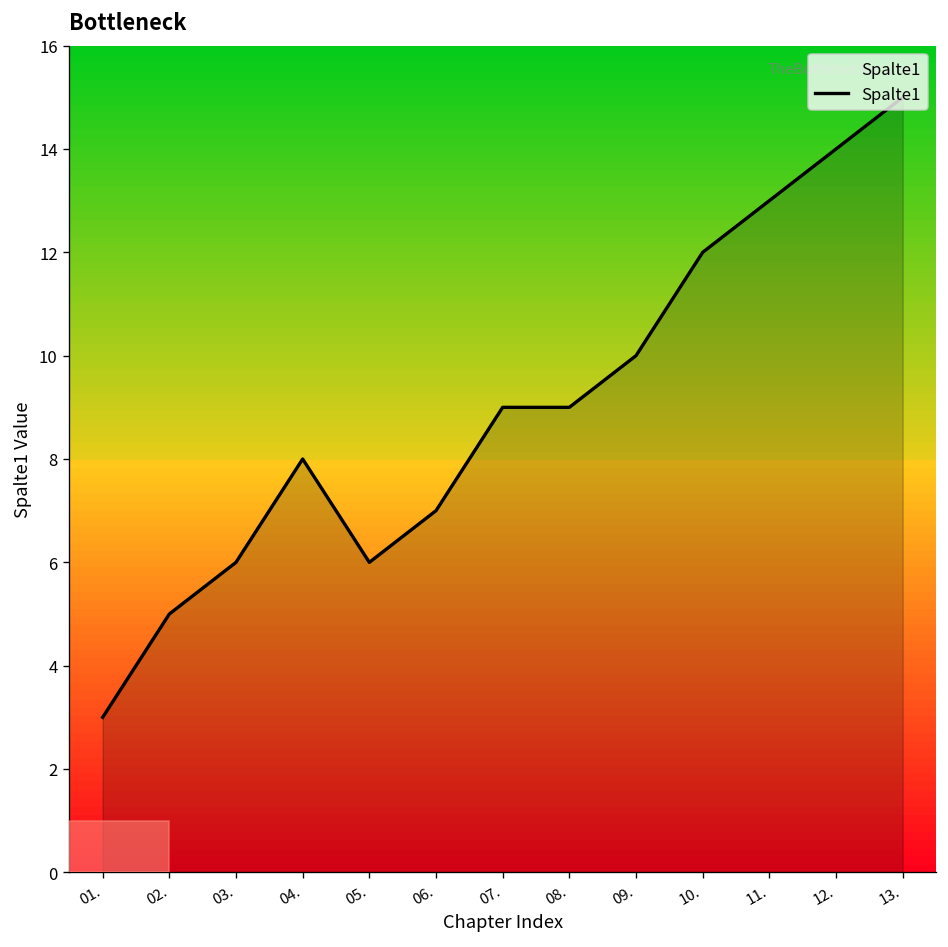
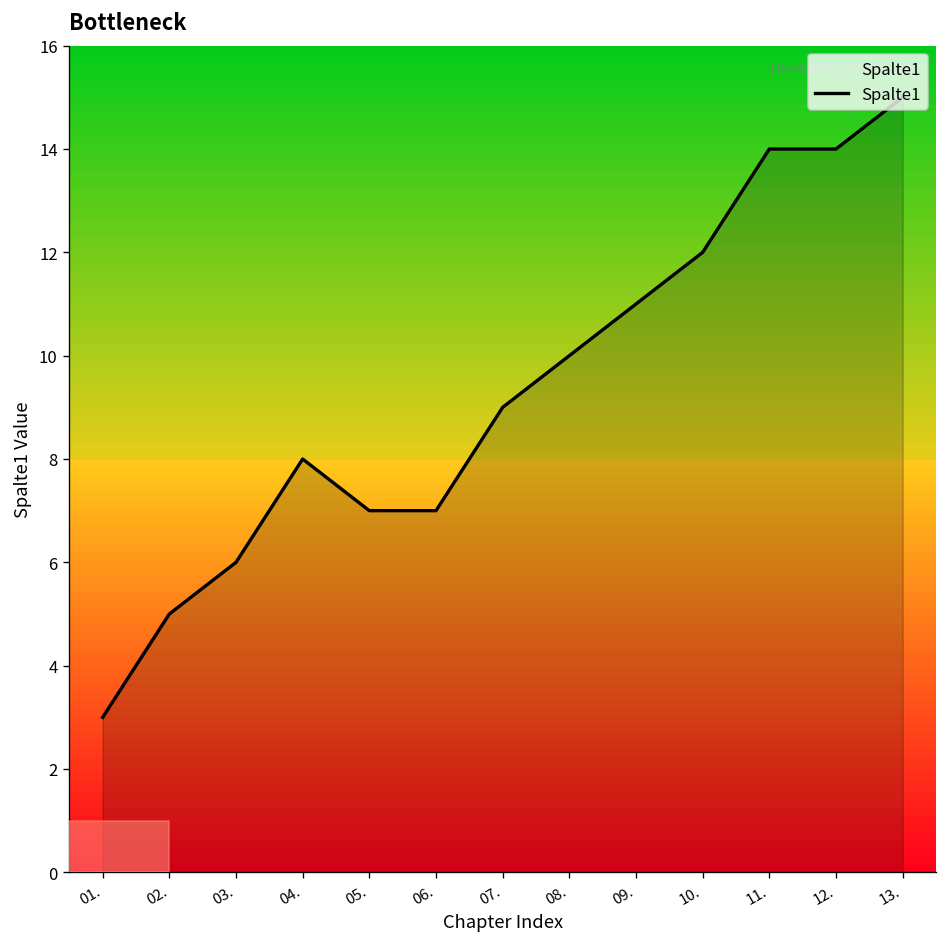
05.: 6 -> 7
08.: 9 -> 10
09.: 10 -> 11
11.: 13 -> 14
